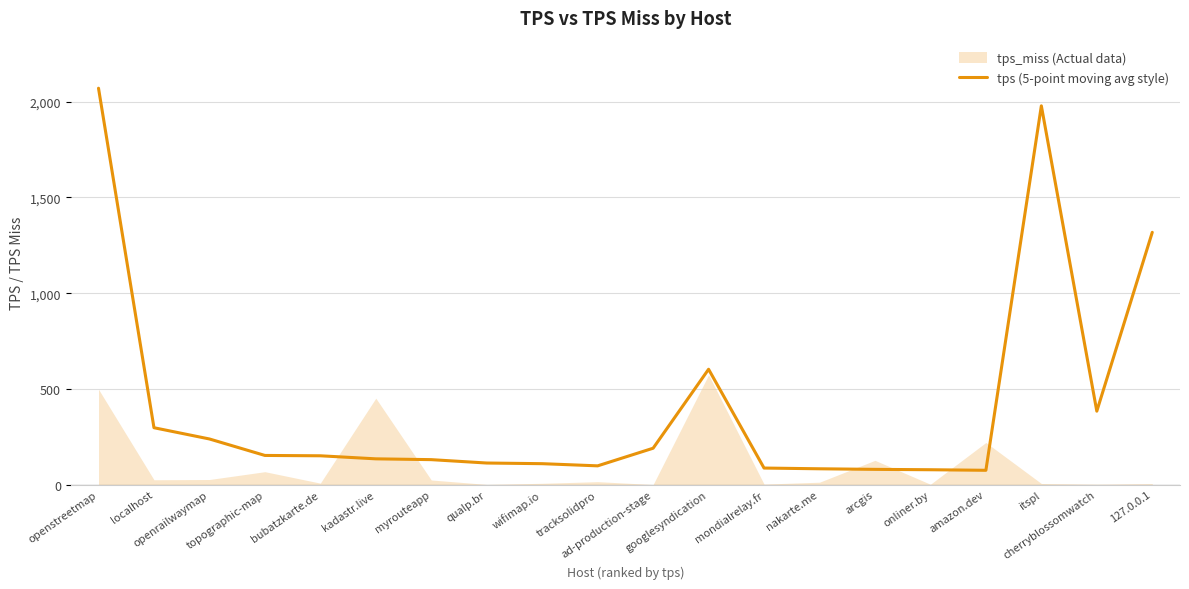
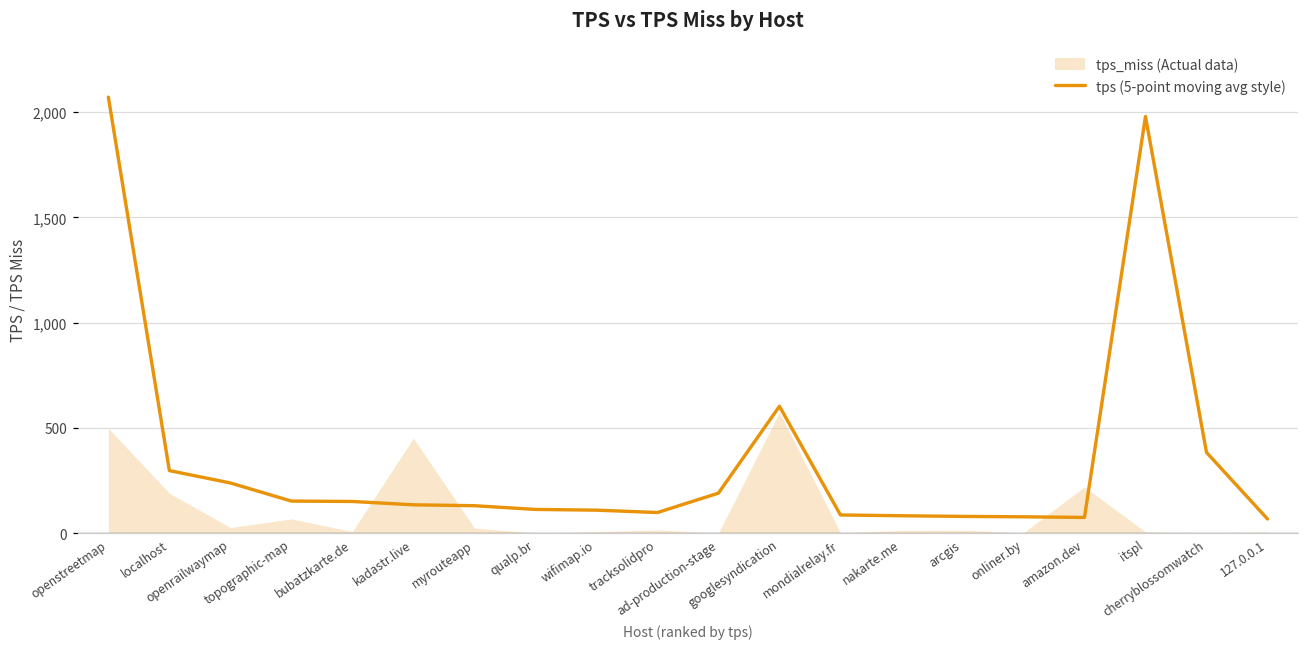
tps_miss (Actual data), localhost: 20 -> 190
tps_miss (Actual data), arcgis: 130 -> 10
tps (5-point moving avg style), 127.0.0.1: 1,320 -> 70
